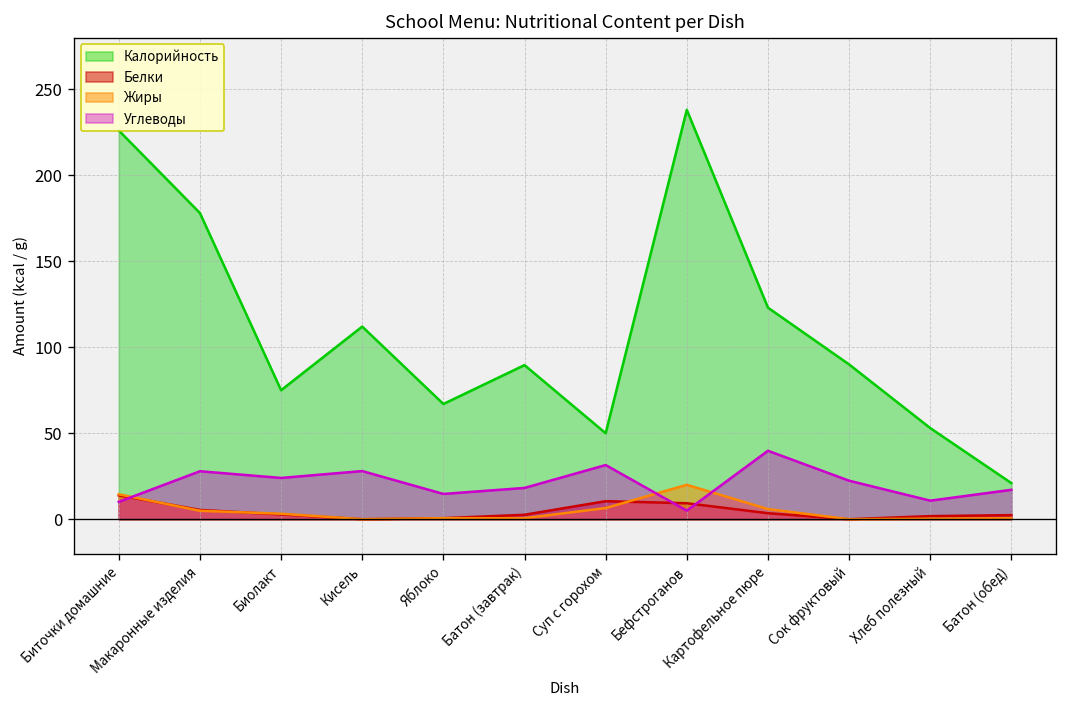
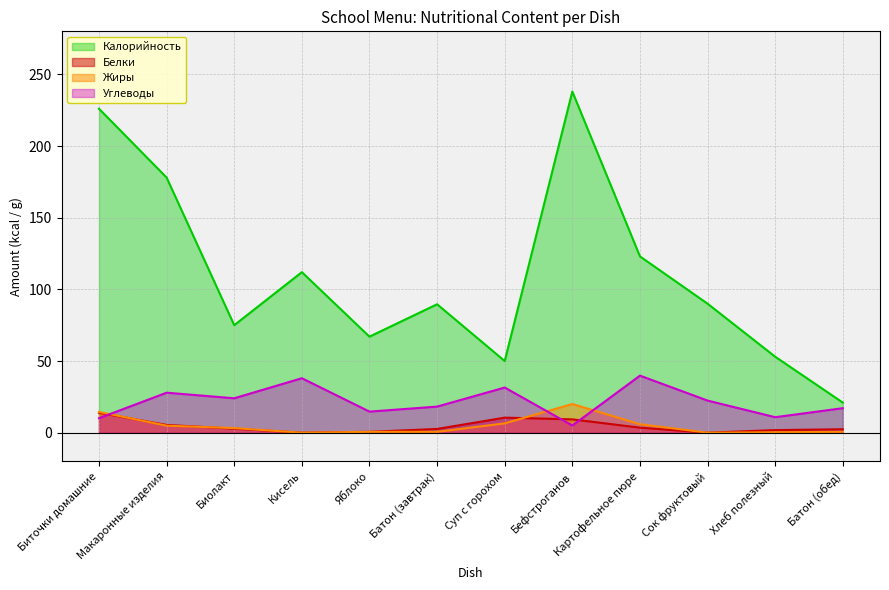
Углеводы, Кисель: 28 -> 38
